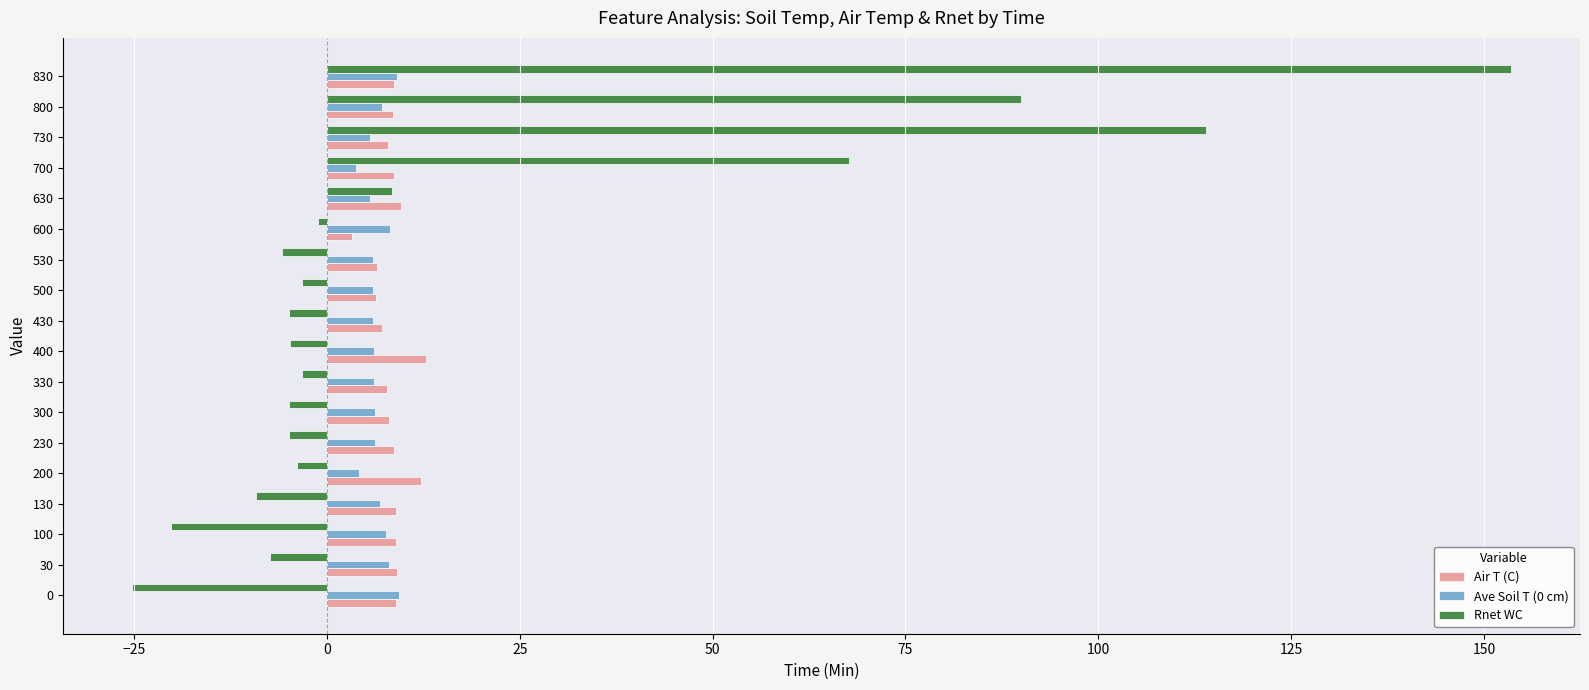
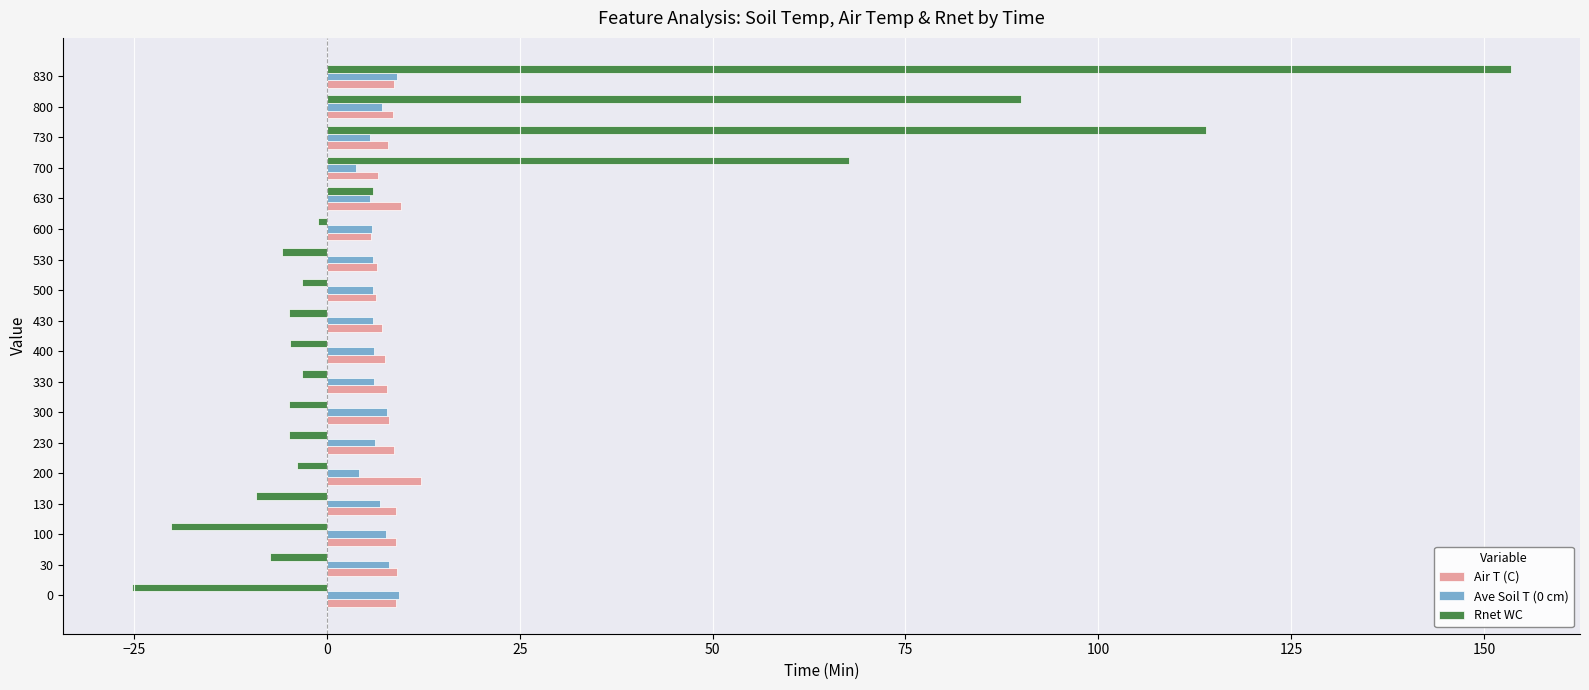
Air T (C), 700: 9 -> 7
Rnet WC, 630: 8 -> 6
Ave Soil T (0 cm), 600: 8 -> 6
Air T (C), 600: 3 -> 6
Air T (C), 400: 13 -> 8
Ave Soil T (0 cm), 300: 6 -> 8
